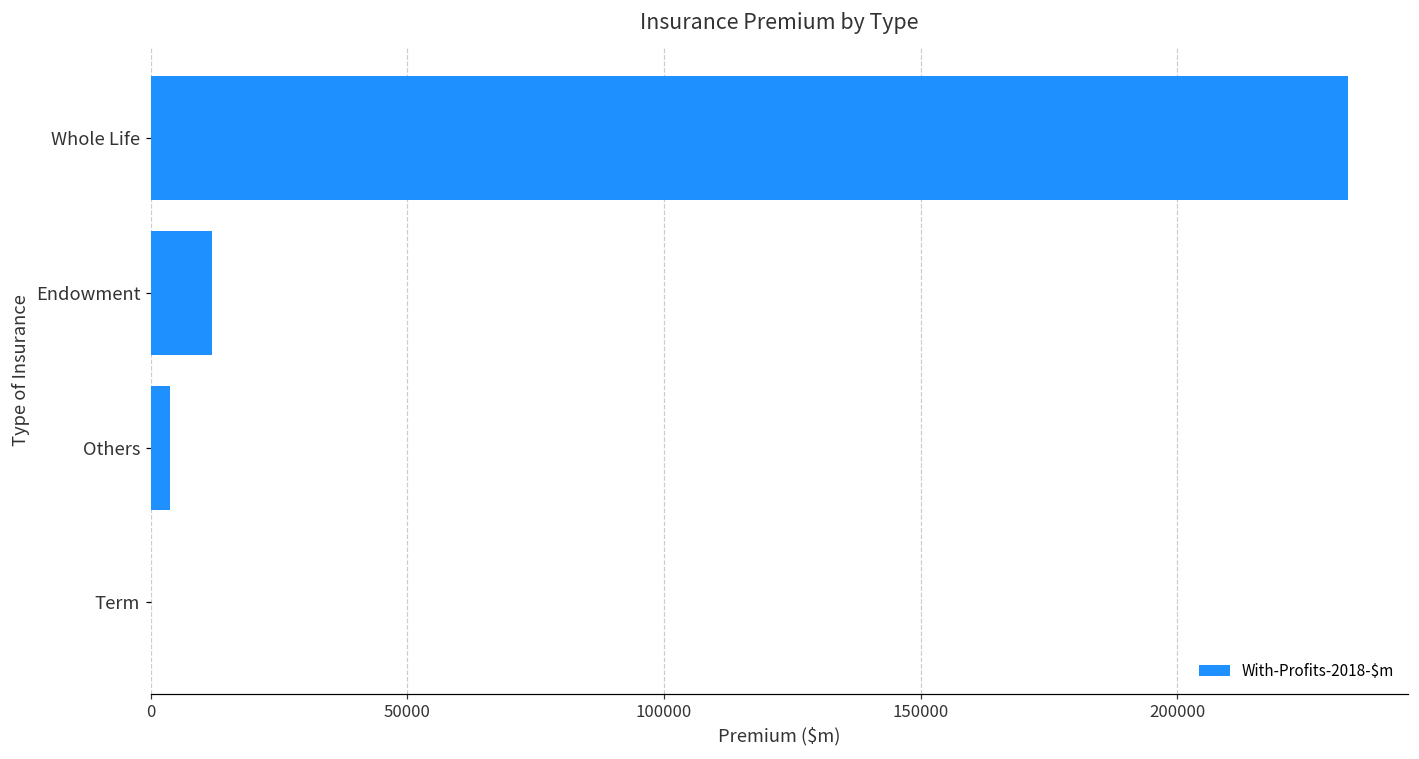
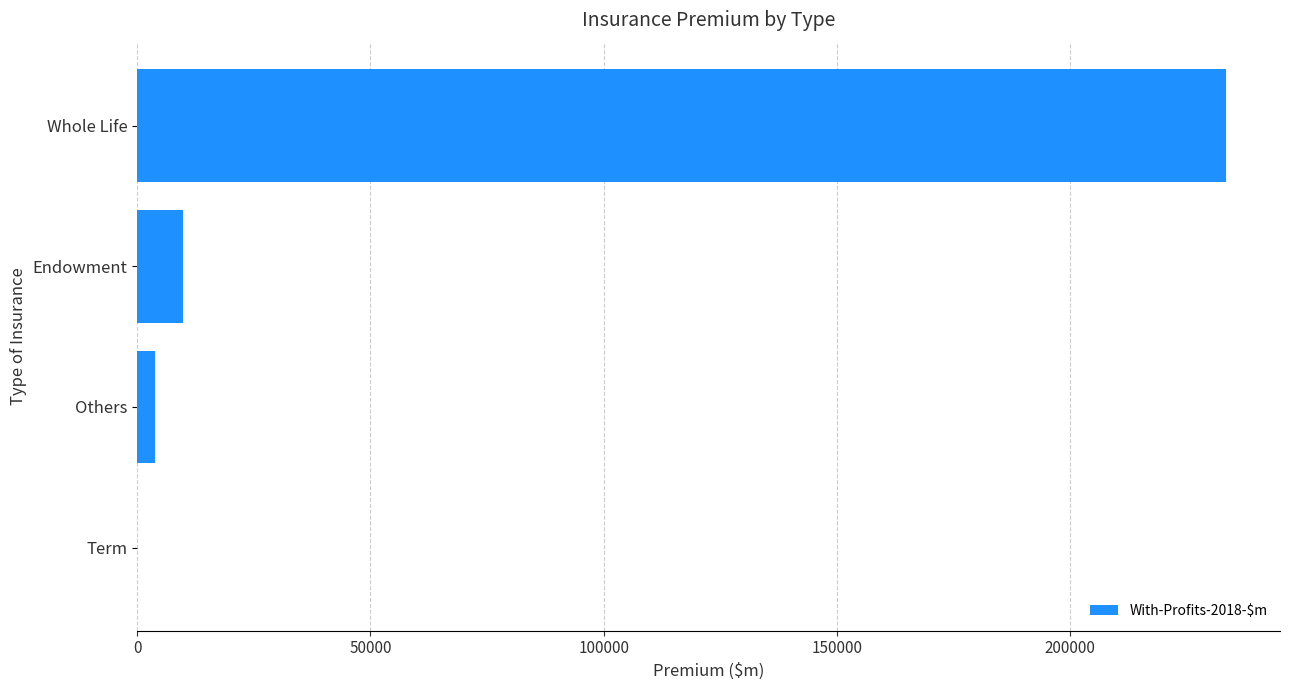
Endowment: 12000 -> 10000
